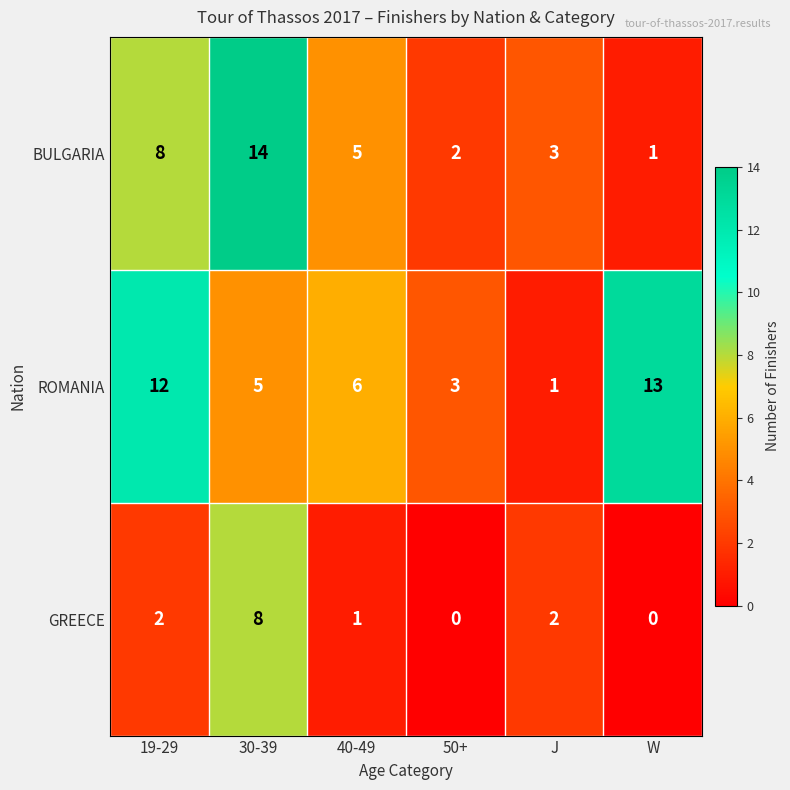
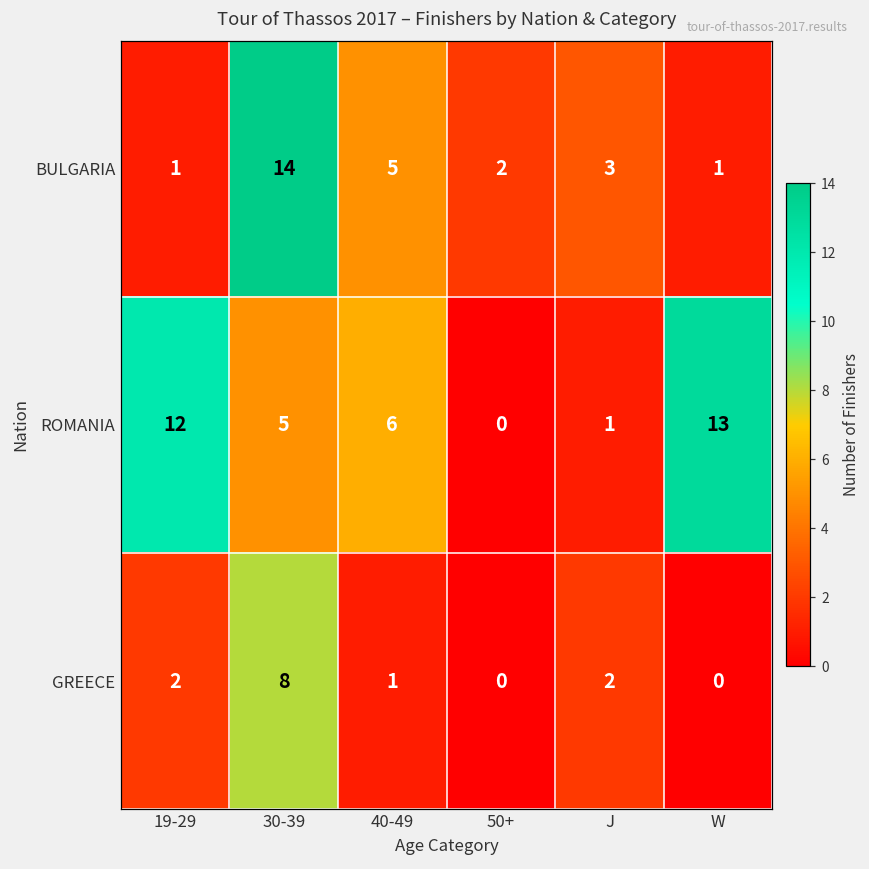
BULGARIA, 19-29: 8 -> 1
ROMANIA, 50+: 3 -> 0
